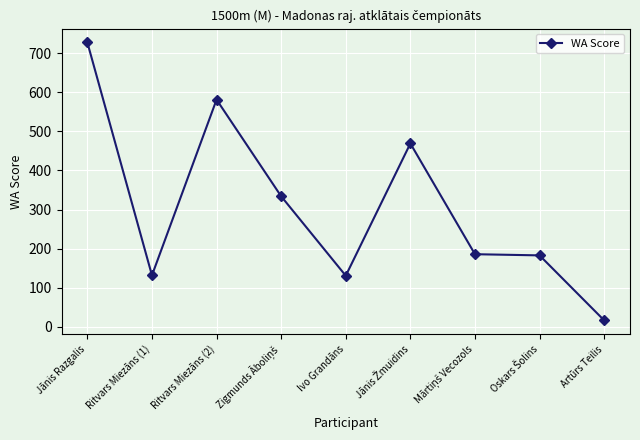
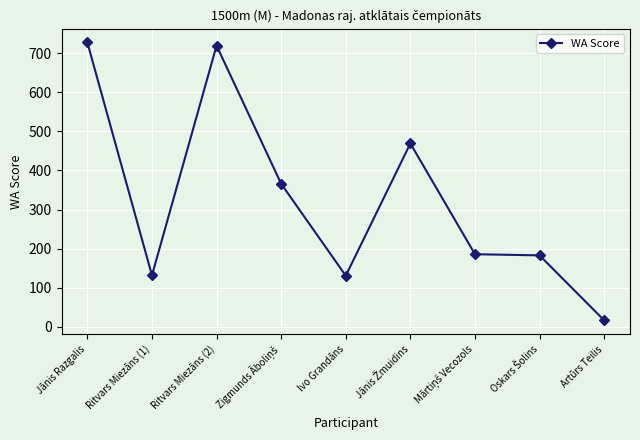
Ritvars Miezāns (2): 580 -> 720
Zigmunds Āboliņš: 330 -> 370
